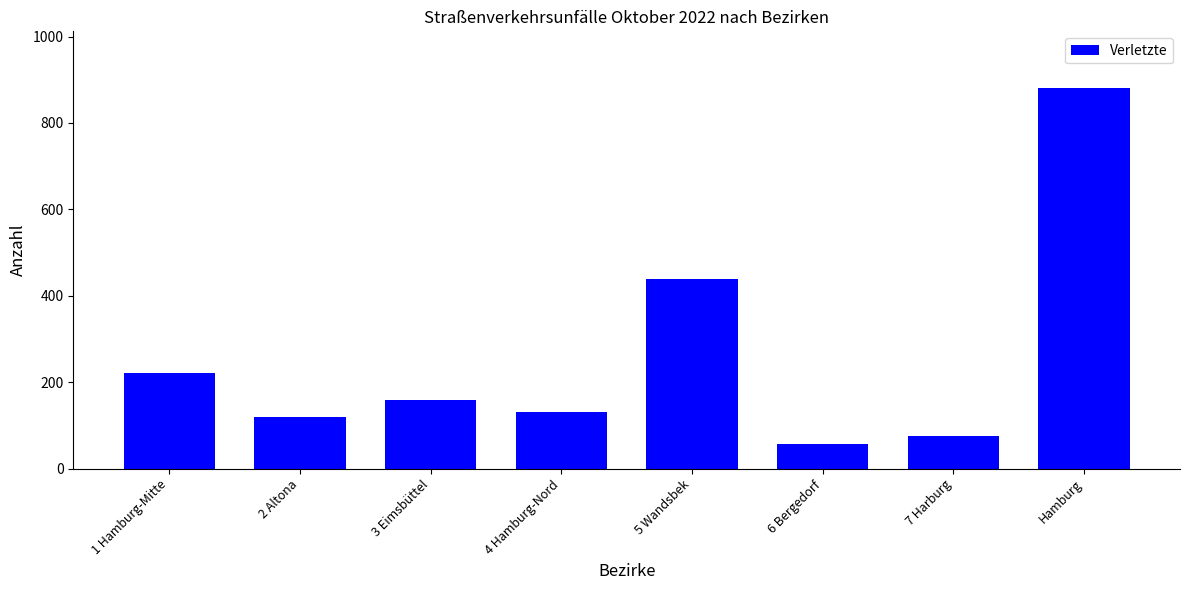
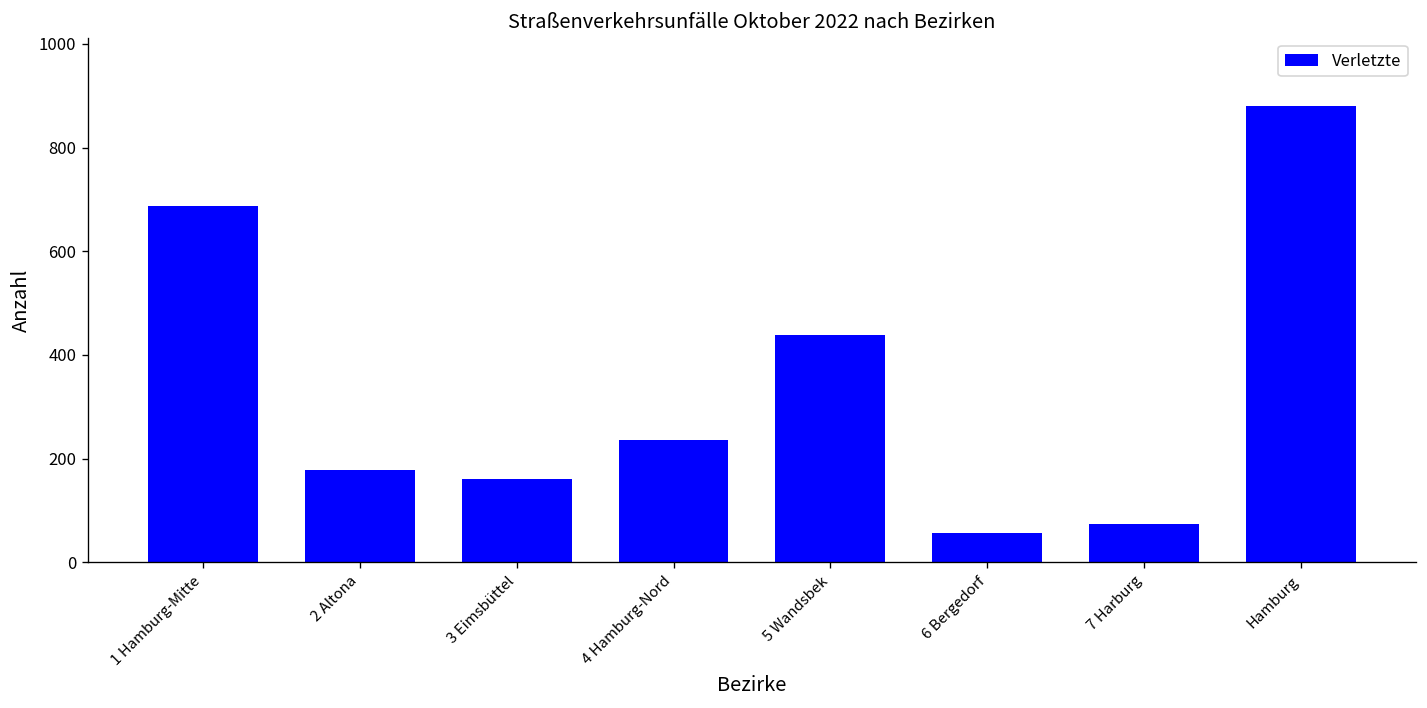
1 Hamburg-Mitte: 220 -> 690
2 Altona: 120 -> 180
4 Hamburg-Nord: 130 -> 240
